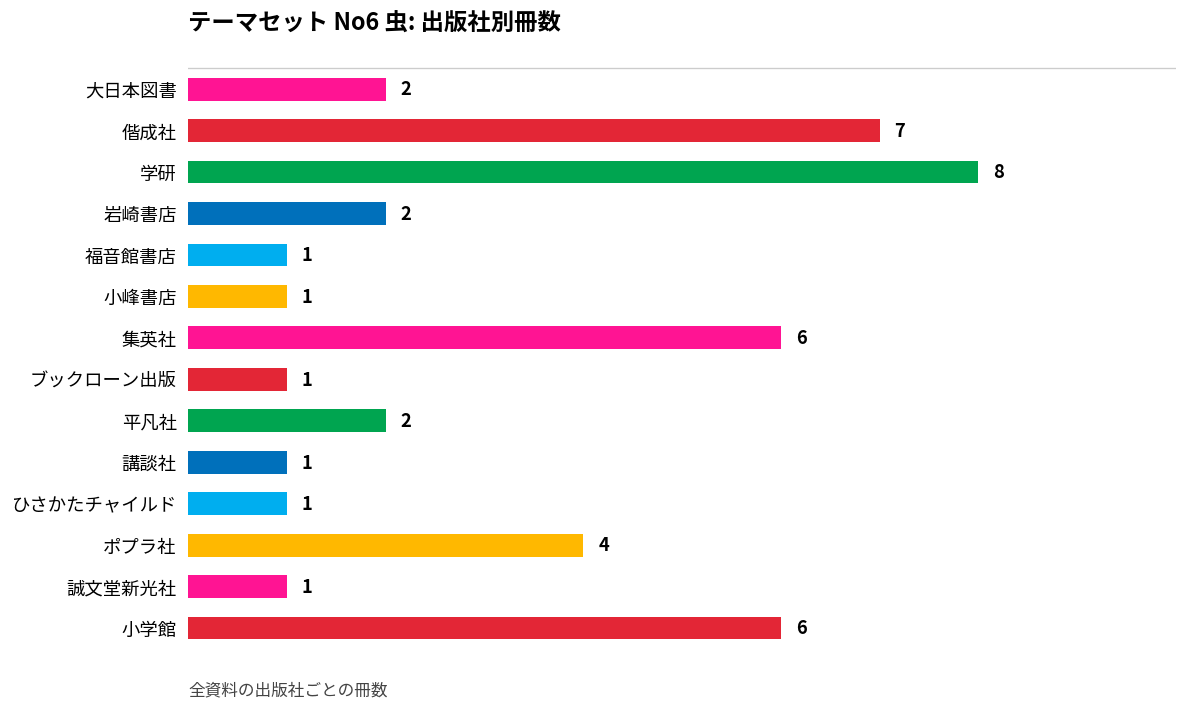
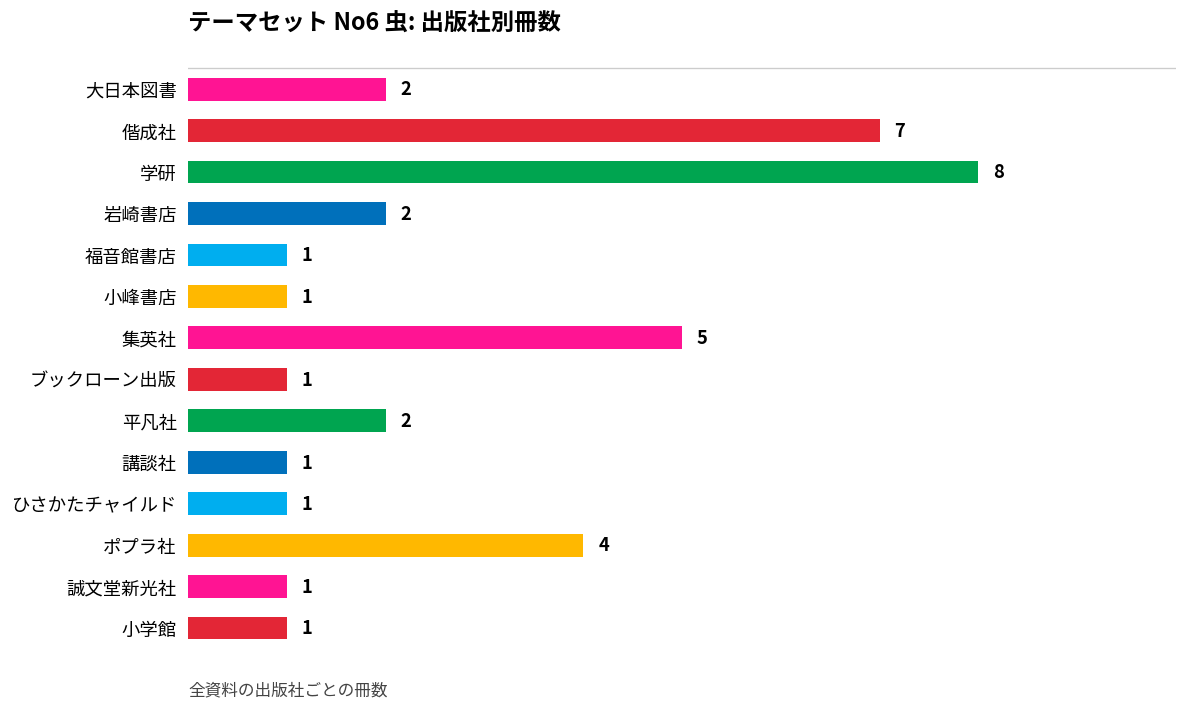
集英社: 6 -> 5
小学館: 6 -> 1
